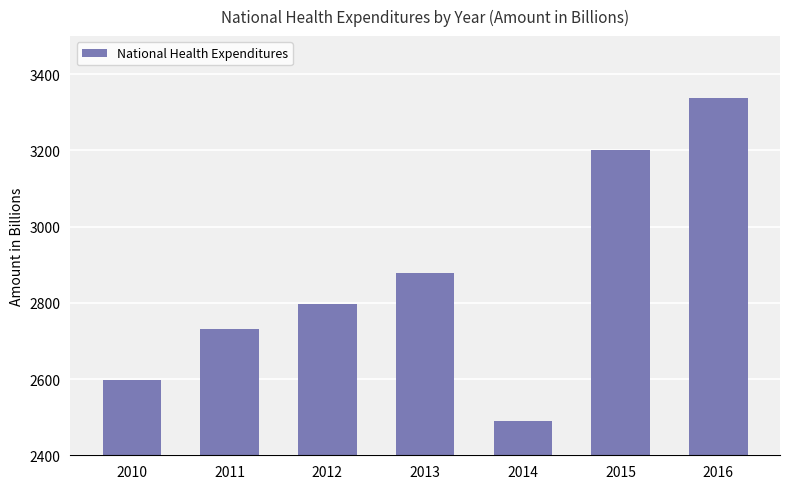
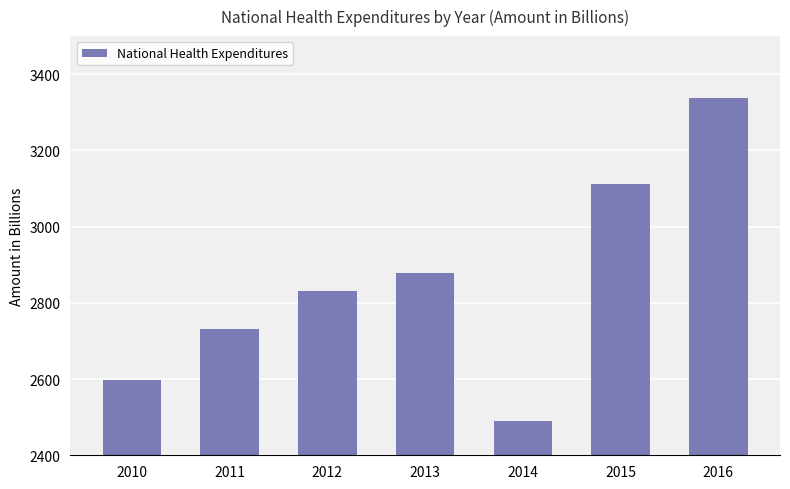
2012: 2800 -> 2830
2015: 3200 -> 3110
